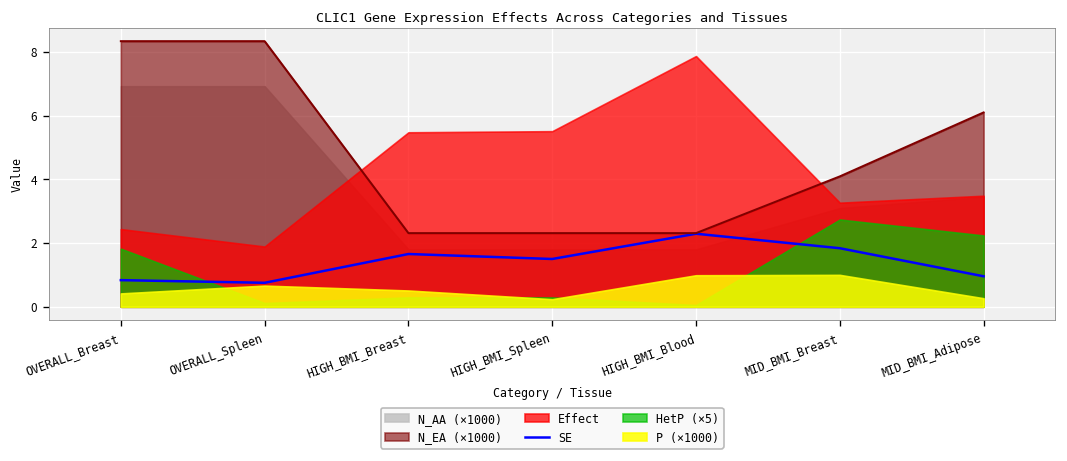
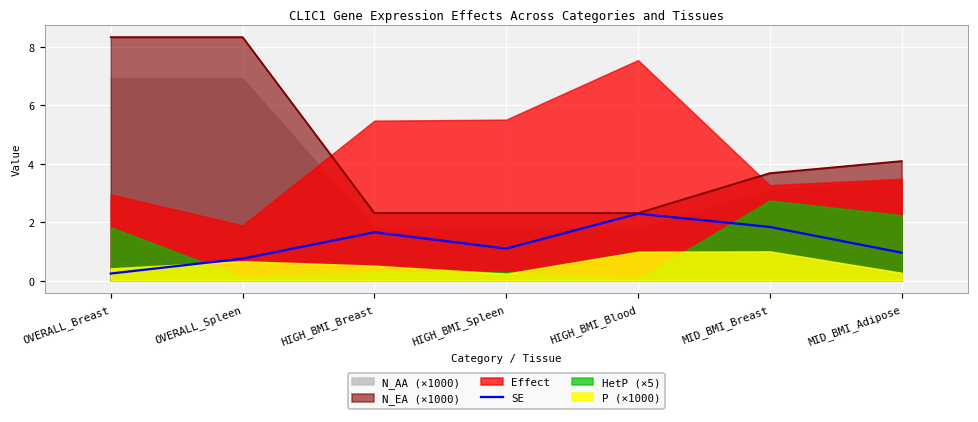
SE, OVERALL_Breast: 0.8 -> 0.2
Effect, OVERALL_Breast: 2.4 -> 2.9
SE, HIGH_BMI_Spleen: 1.5 -> 1.1
Effect, HIGH_BMI_Blood: 7.9 -> 7.5
N_EA (×1000), MID_BMI_Breast: 4.1 -> 3.7
N_EA (×1000), MID_BMI_Adipose: 6.1 -> 4.1
